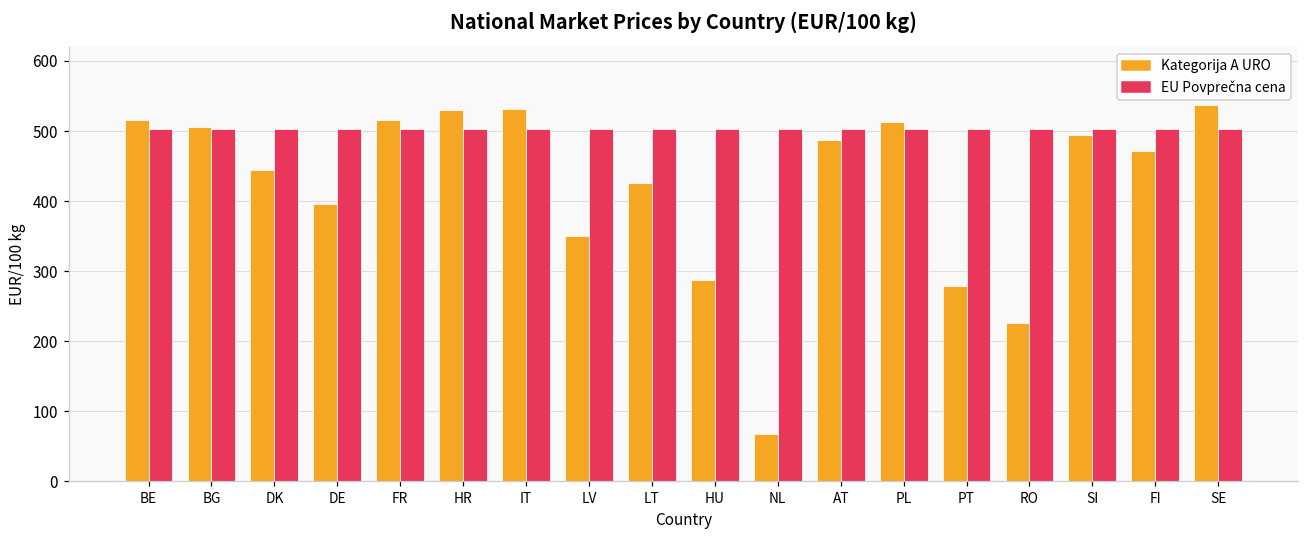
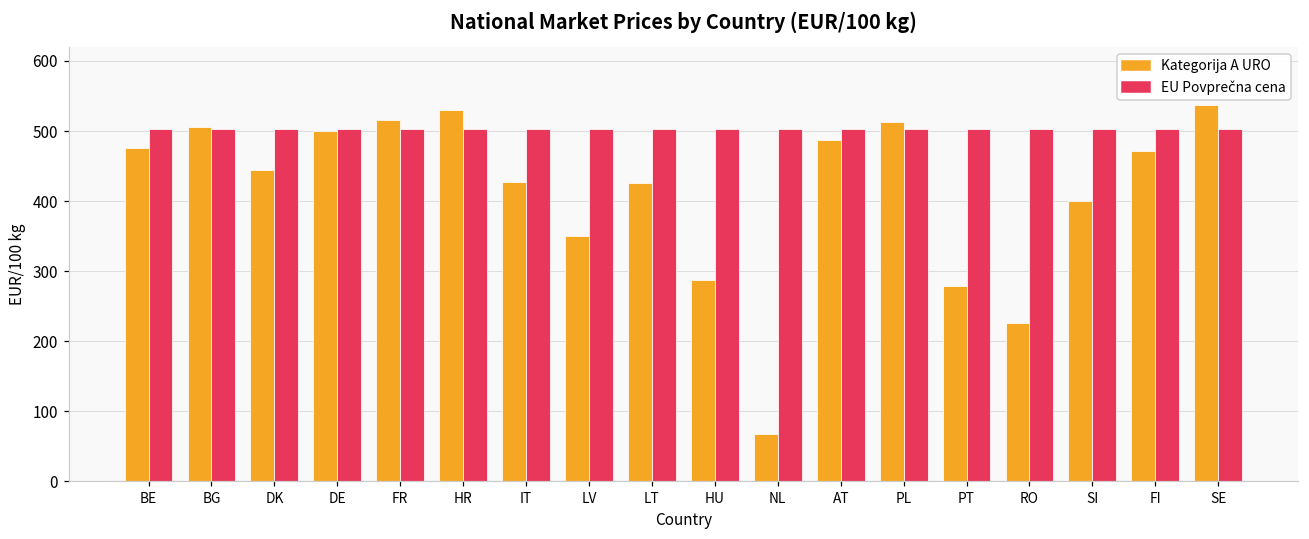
Kategorija A URO, BE: 520 -> 480
Kategorija A URO, DE: 400 -> 500
Kategorija A URO, IT: 530 -> 430
Kategorija A URO, SI: 490 -> 400
